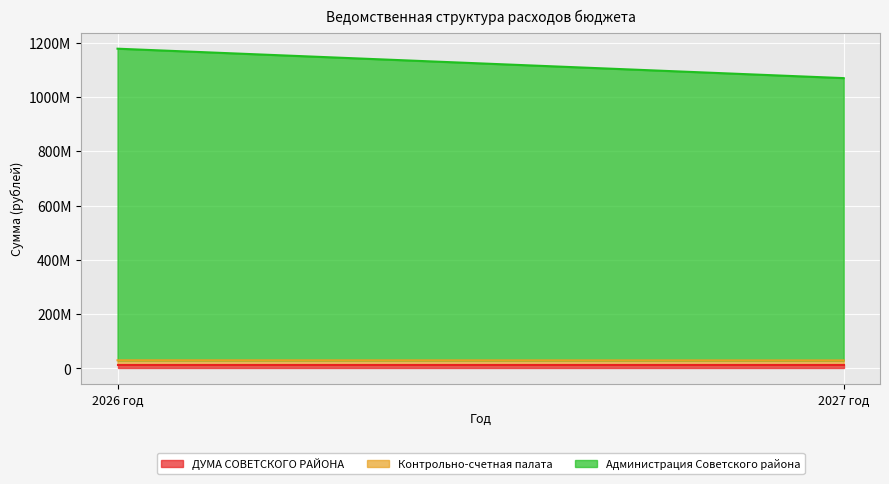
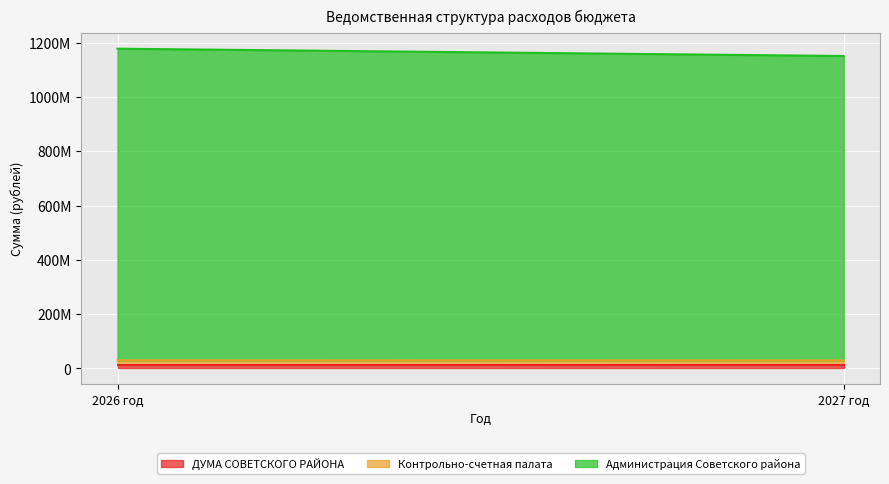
Администрация Советского района, 2027 год: 1040000000 -> 1120000000
